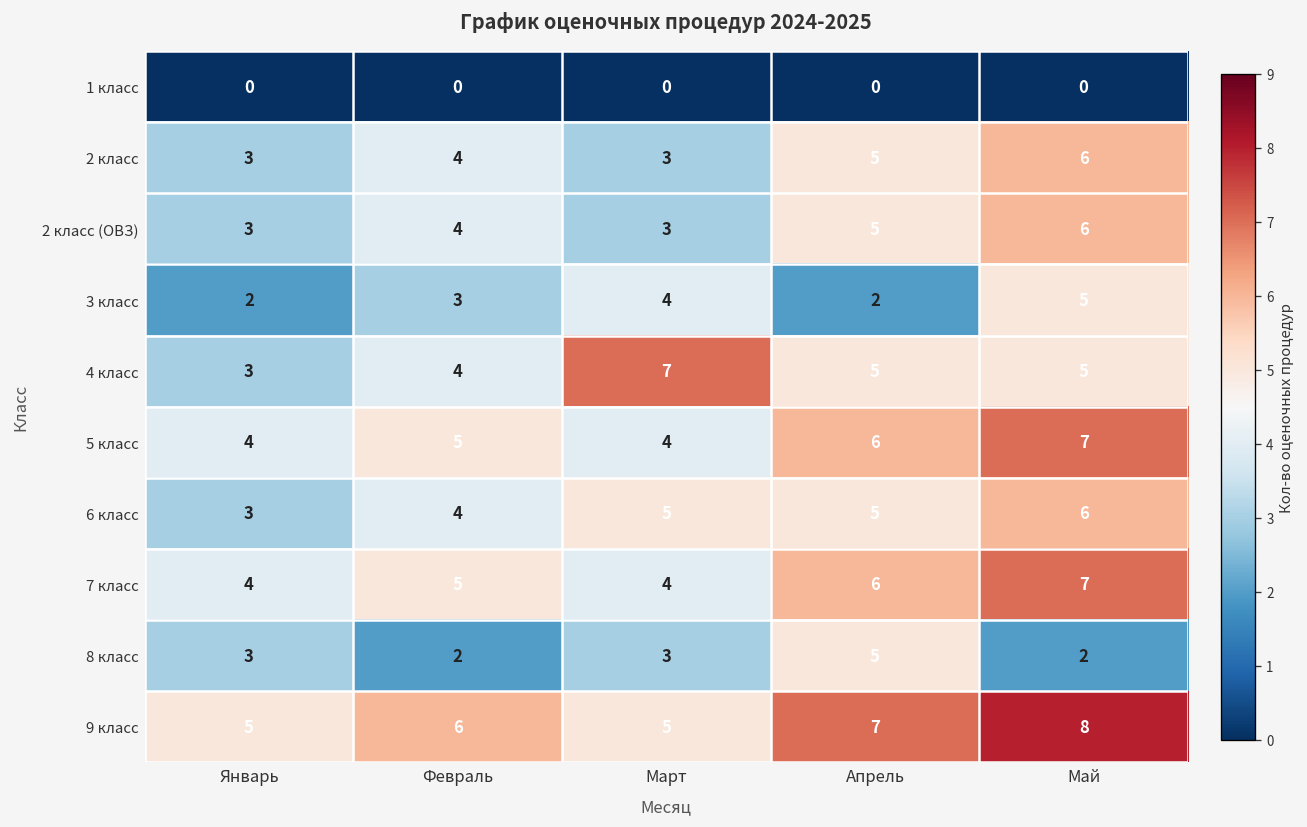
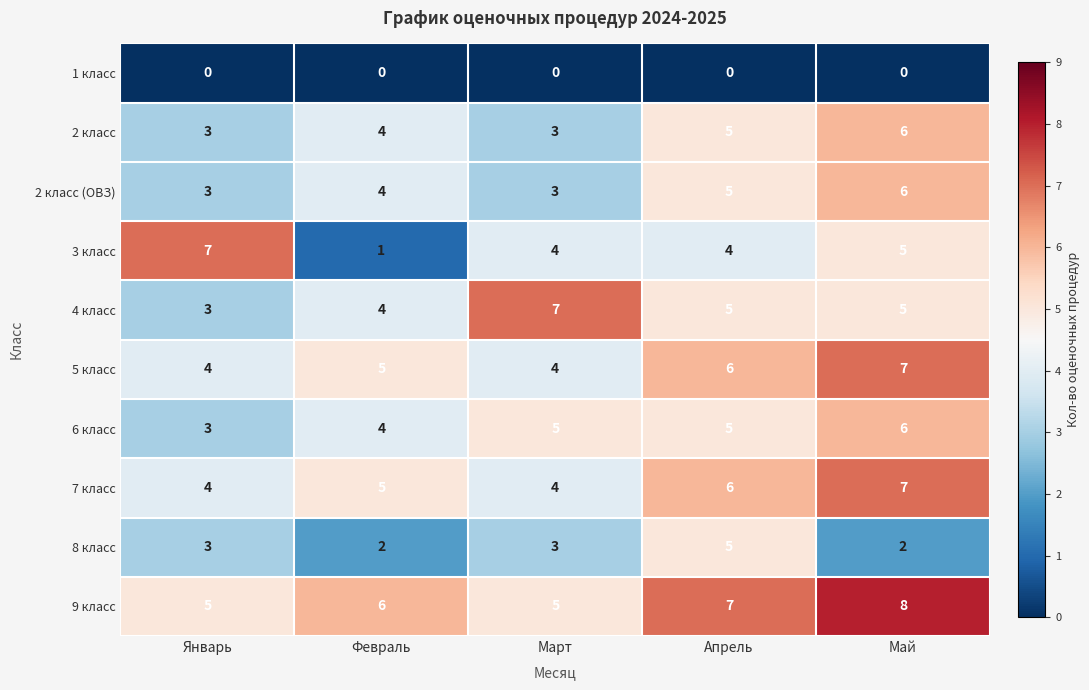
3 класс, Январь: 2 -> 7
3 класс, Февраль: 3 -> 1
3 класс, Апрель: 2 -> 4
